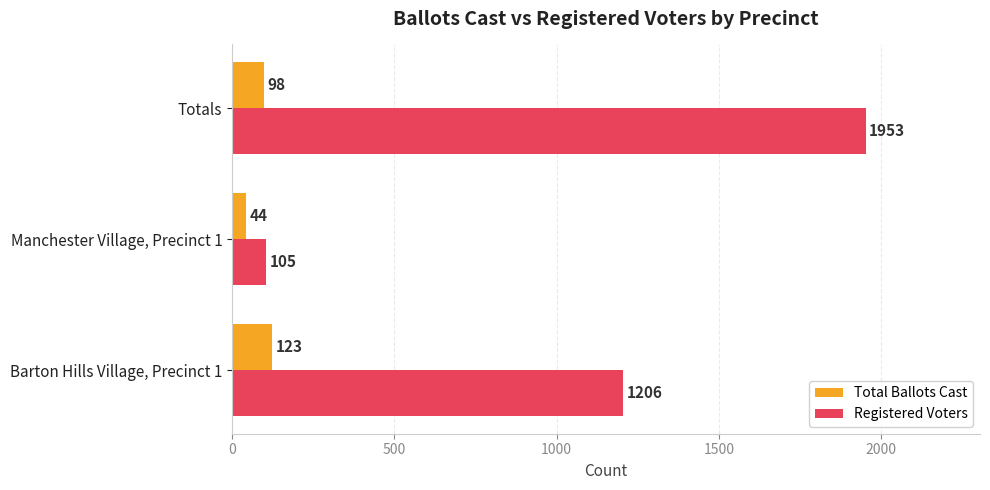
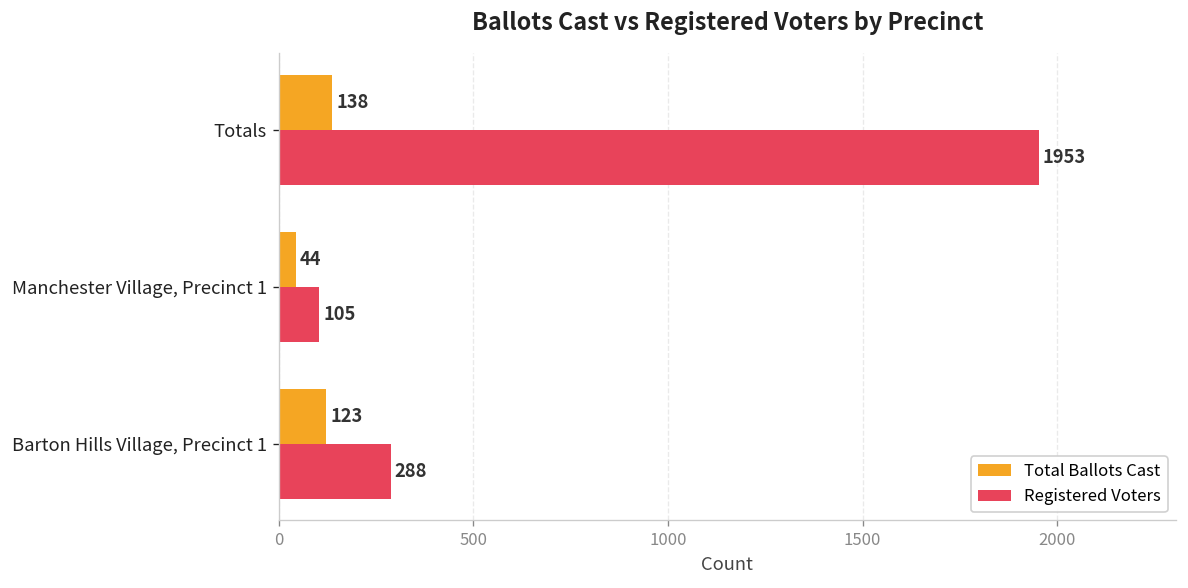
Total Ballots Cast, Totals: 98 -> 138
Registered Voters, Barton Hills Village, Precinct 1: 1206 -> 288
